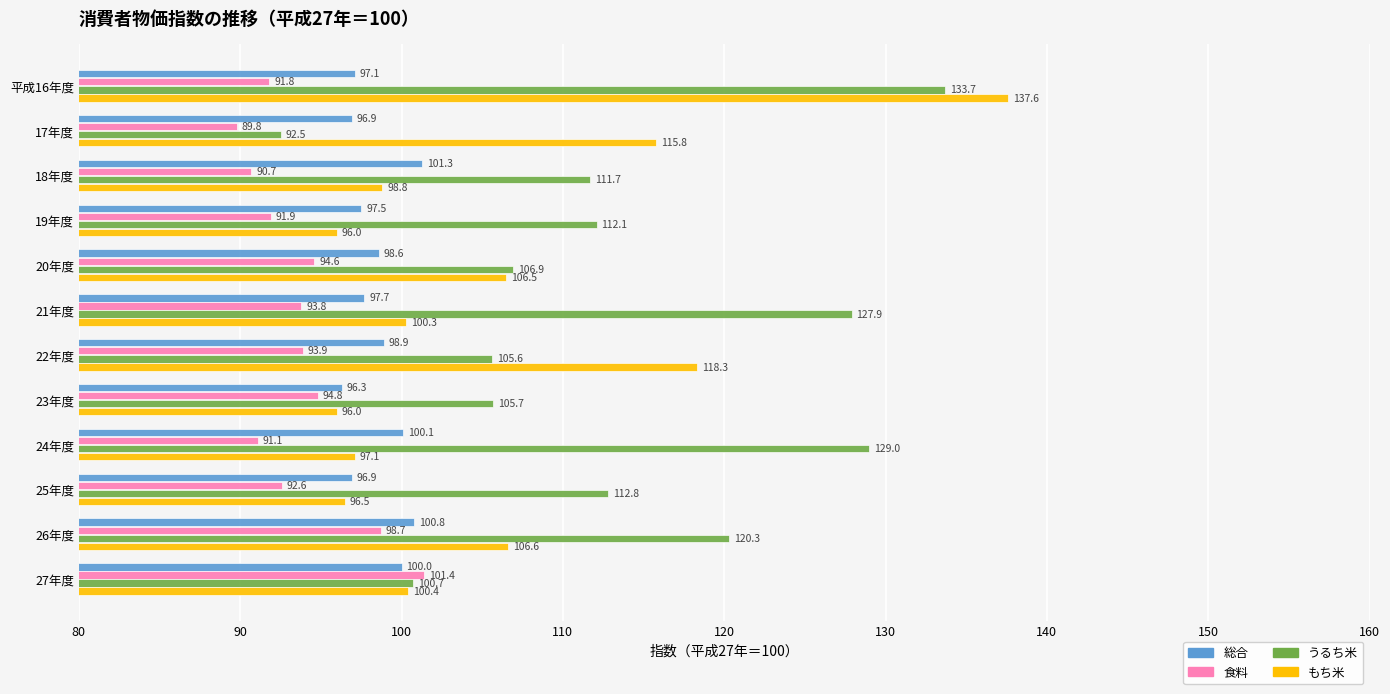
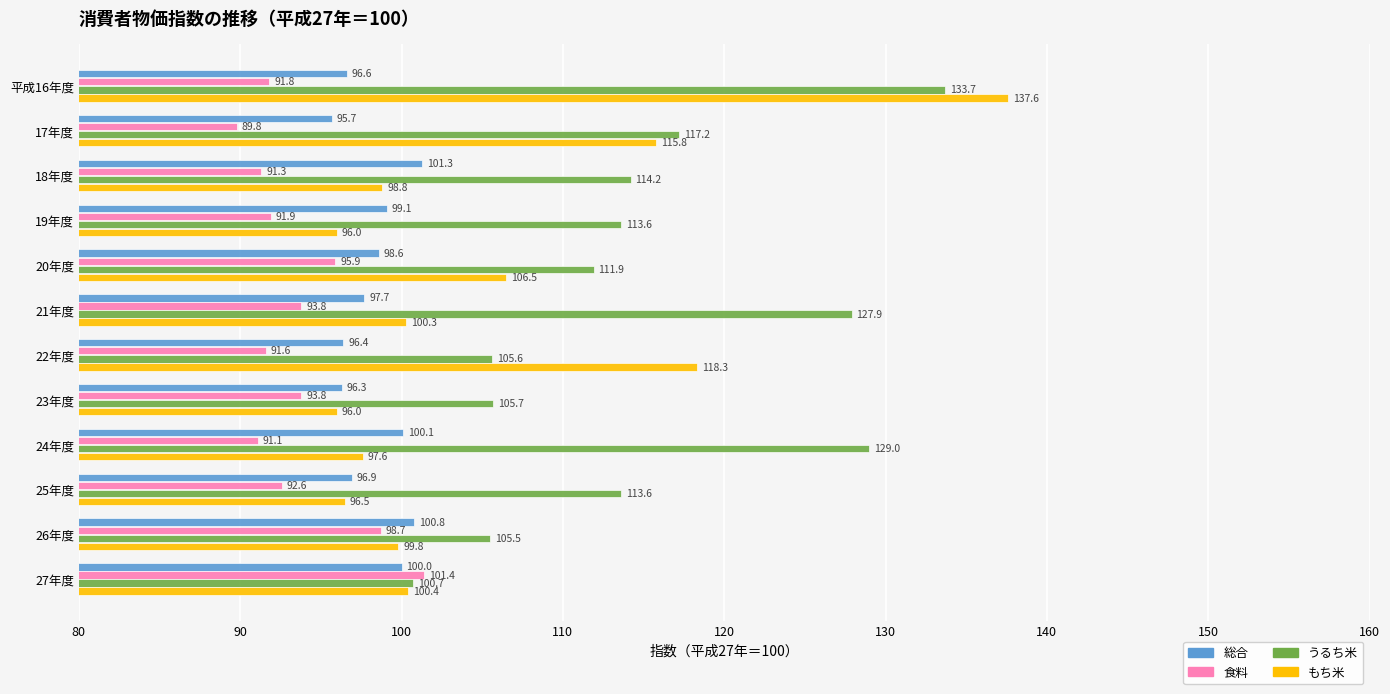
総合, 平成16年度: 97.1 -> 96.6
総合, 17年度: 96.9 -> 95.7
うるち米, 17年度: 92.5 -> 117.2
食料, 18年度: 90.7 -> 91.3
うるち米, 18年度: 111.7 -> 114.2
総合, 19年度: 97.5 -> 99.1
うるち米, 19年度: 112.1 -> 113.6
食料, 20年度: 94.6 -> 95.9
うるち米, 20年度: 106.9 -> 111.9
総合, 22年度: 98.9 -> 96.4
食料, 22年度: 93.9 -> 91.6
食料, 23年度: 94.8 -> 93.8
もち米, 24年度: 97.1 -> 97.6
うるち米, 25年度: 112.8 -> 113.6
うるち米, 26年度: 120.3 -> 105.5
もち米, 26年度: 106.6 -> 99.8
